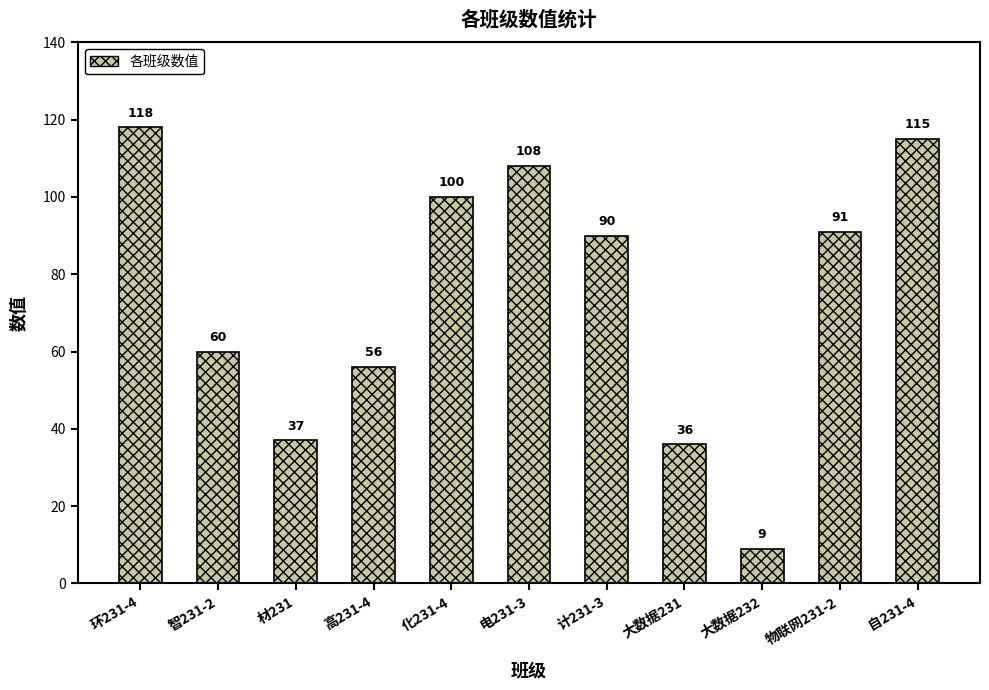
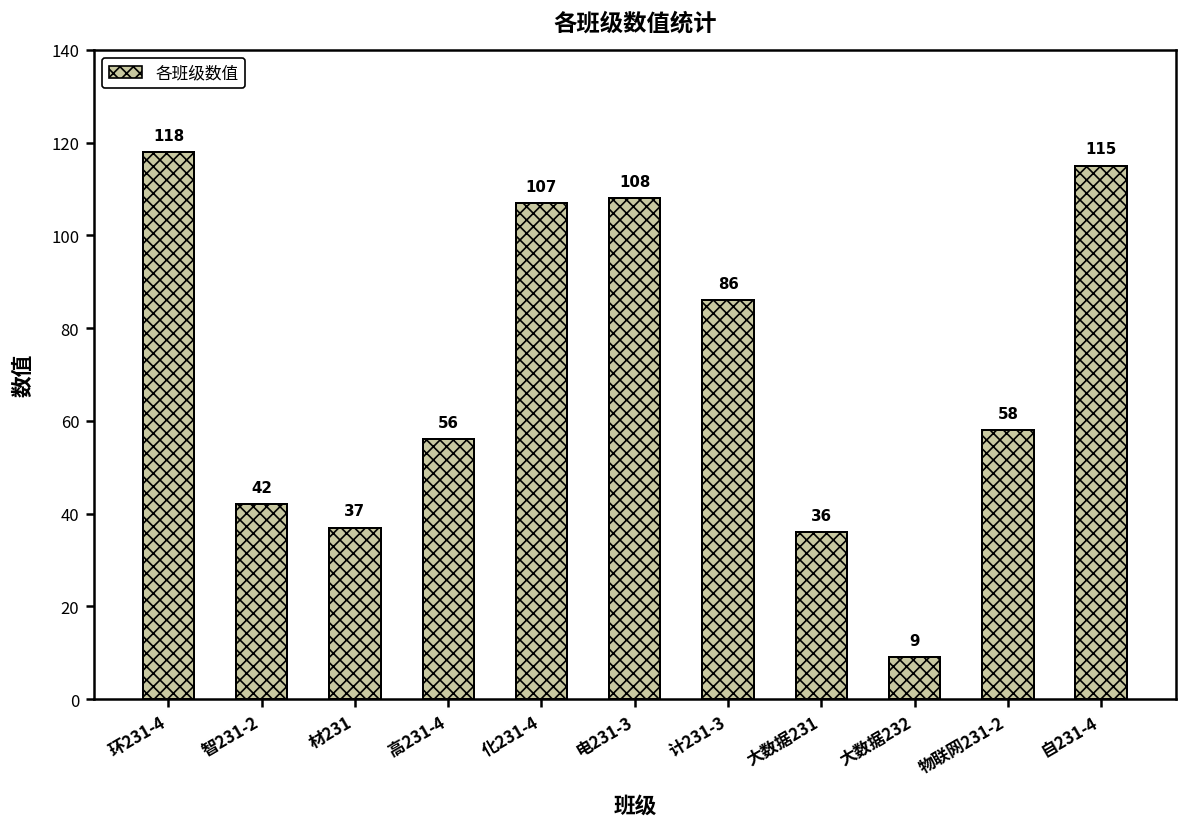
智231-2: 60 -> 42
化231-4: 100 -> 107
计231-3: 90 -> 86
物联网231-2: 91 -> 58
